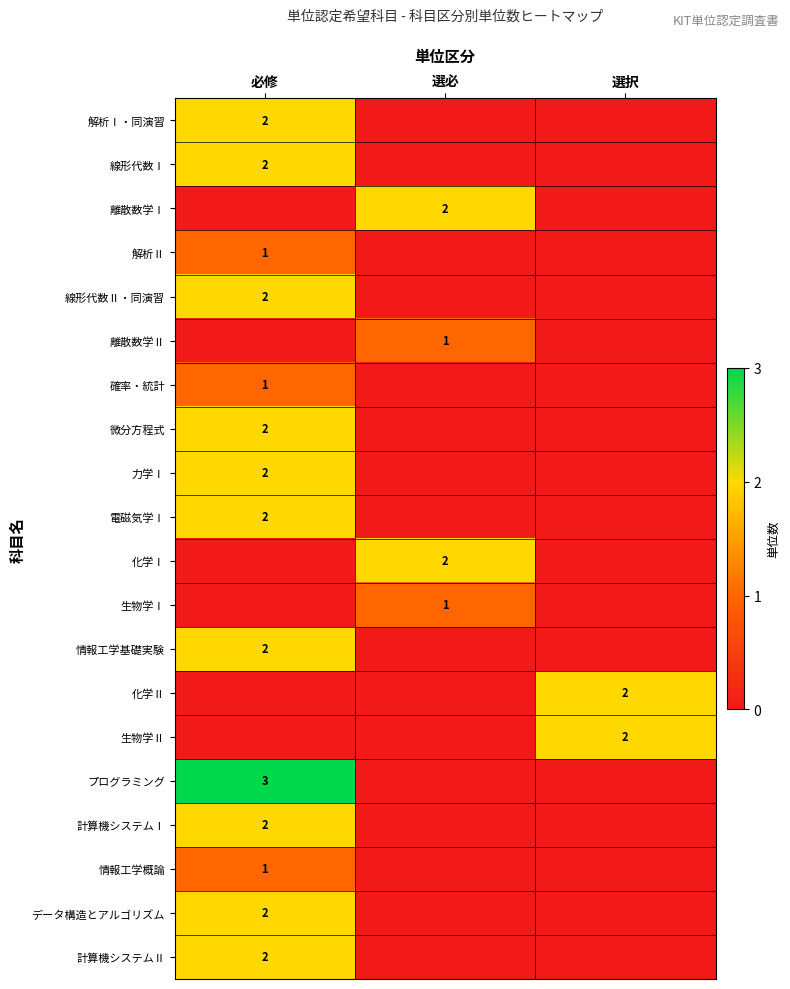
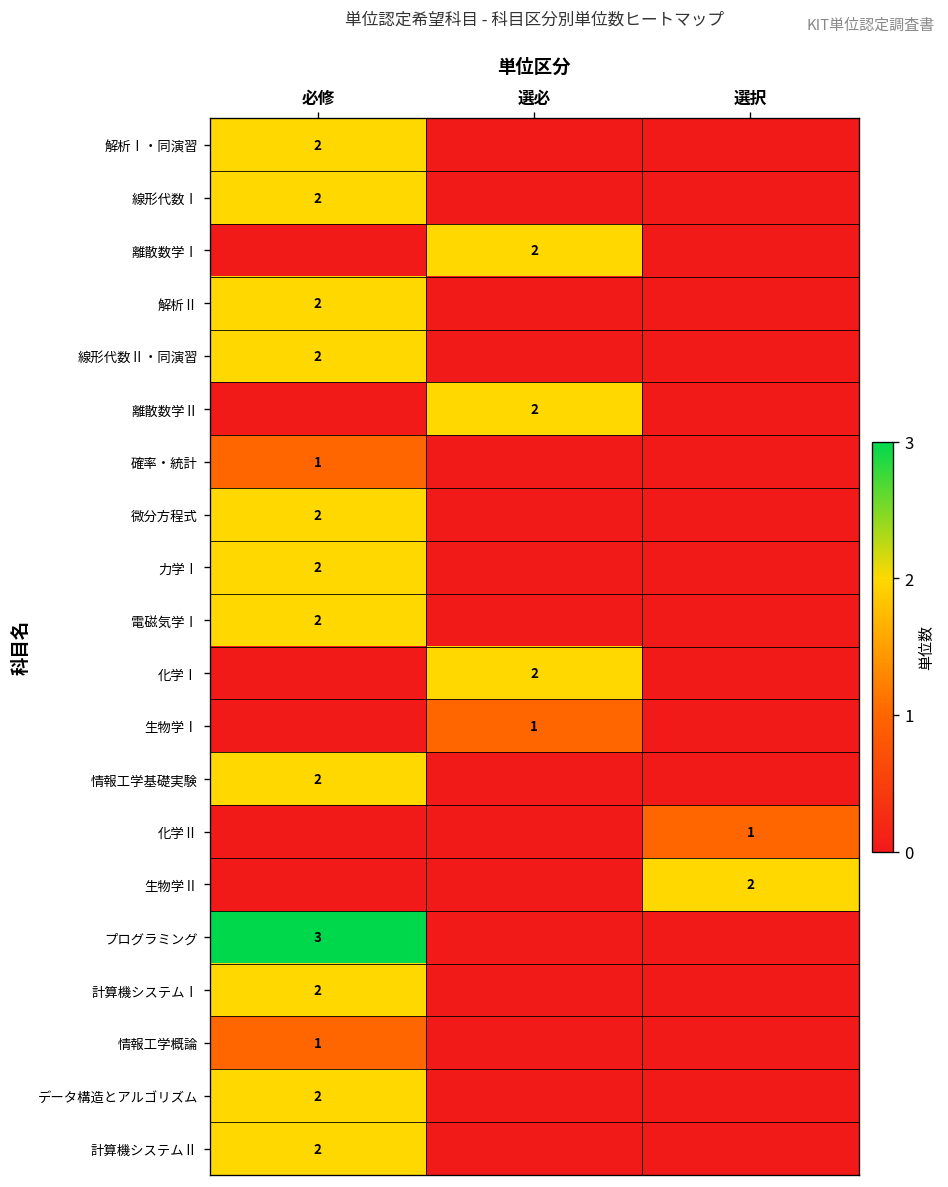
解析Ⅱ, 必修: 1 -> 2
離散数学Ⅱ, 選必: 1 -> 2
化学Ⅱ, 選択: 2 -> 1
